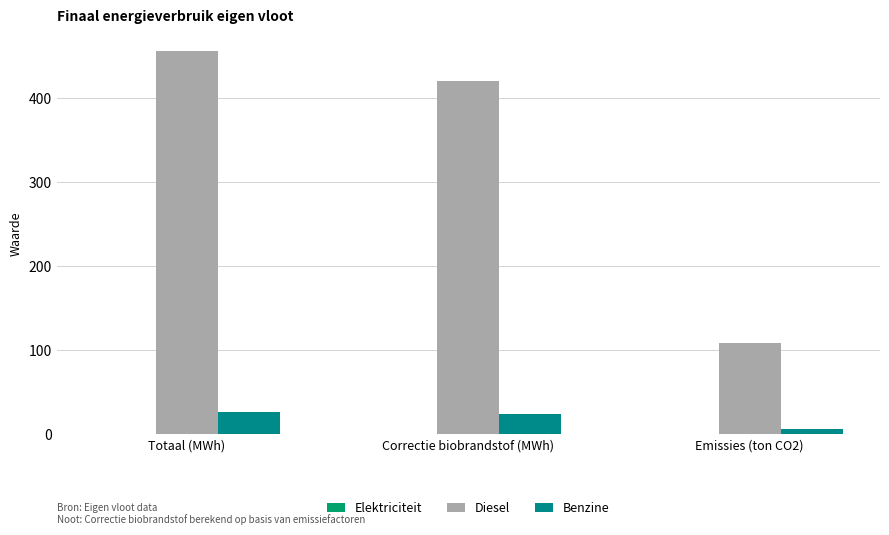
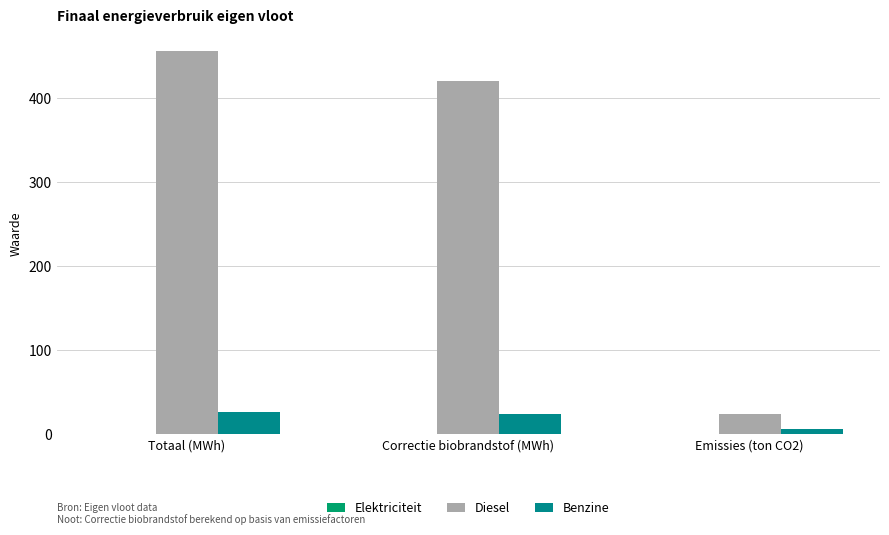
Diesel, Emissies (ton CO2): 110 -> 20
